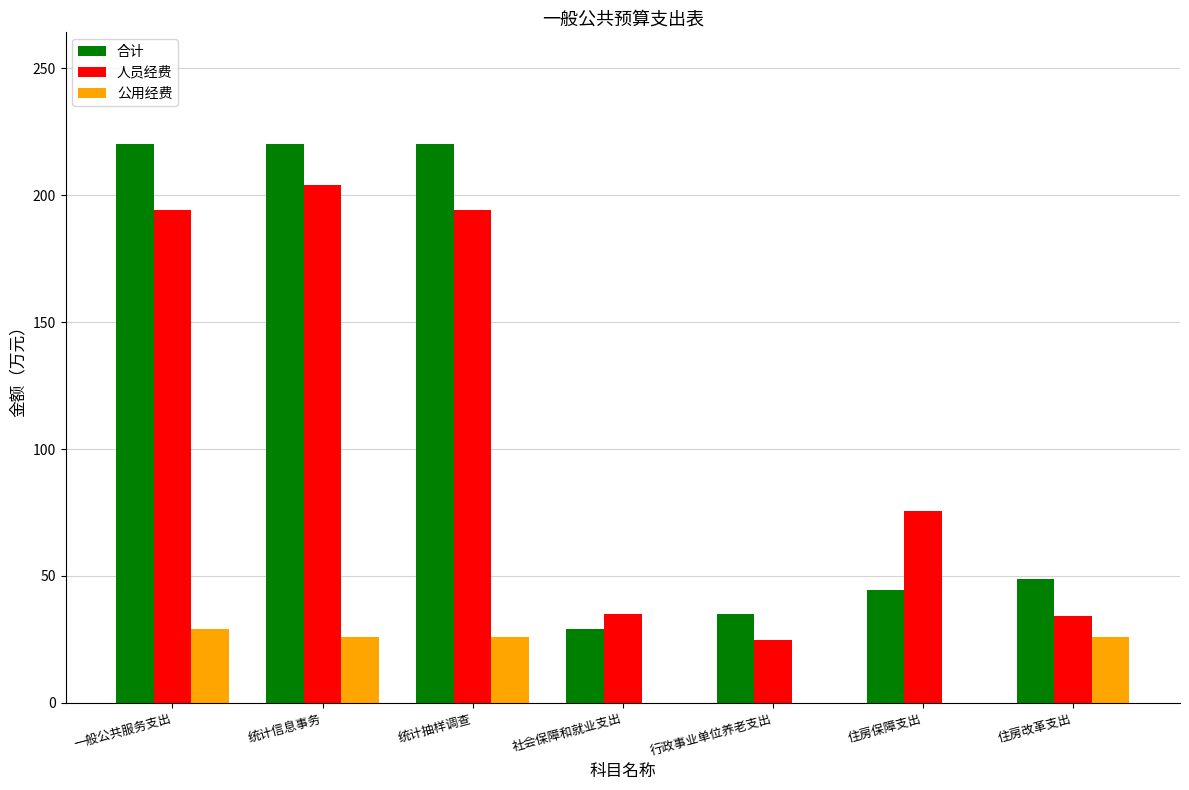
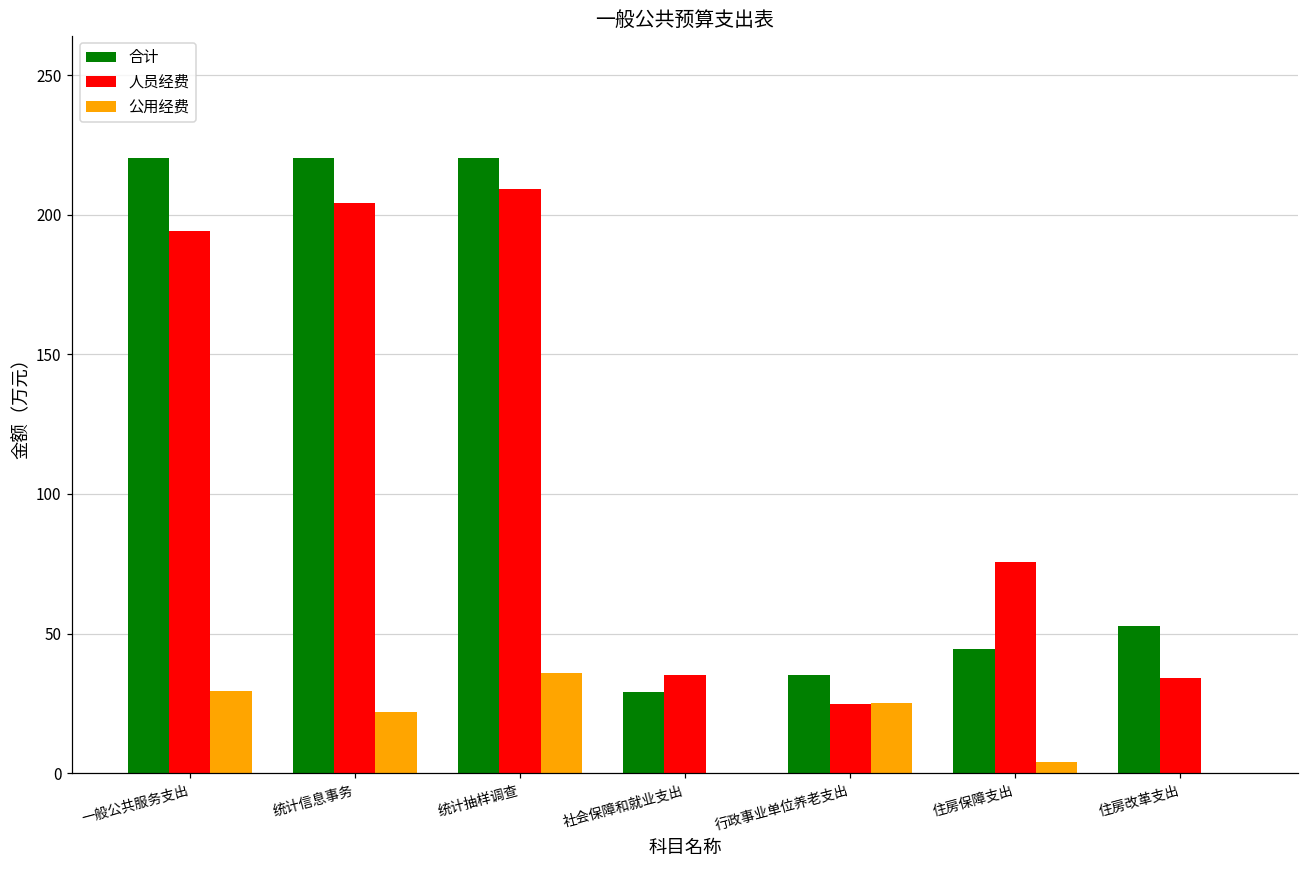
公用经费, 统计信息事务: 26 -> 22
人员经费, 统计抽样调查: 194 -> 209
公用经费, 统计抽样调查: 26 -> 36
公用经费, 行政事业单位养老支出: 0 -> 25
公用经费, 住房保障支出: 0 -> 4
合计, 住房改革支出: 49 -> 53
公用经费, 住房改革支出: 26 -> 0
